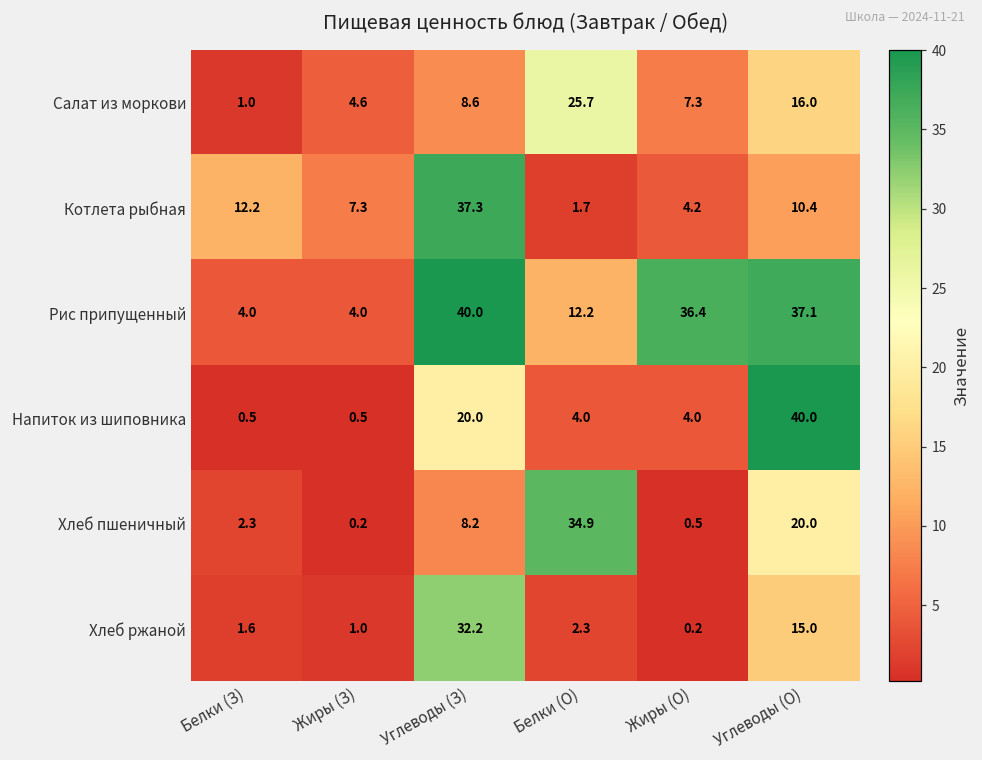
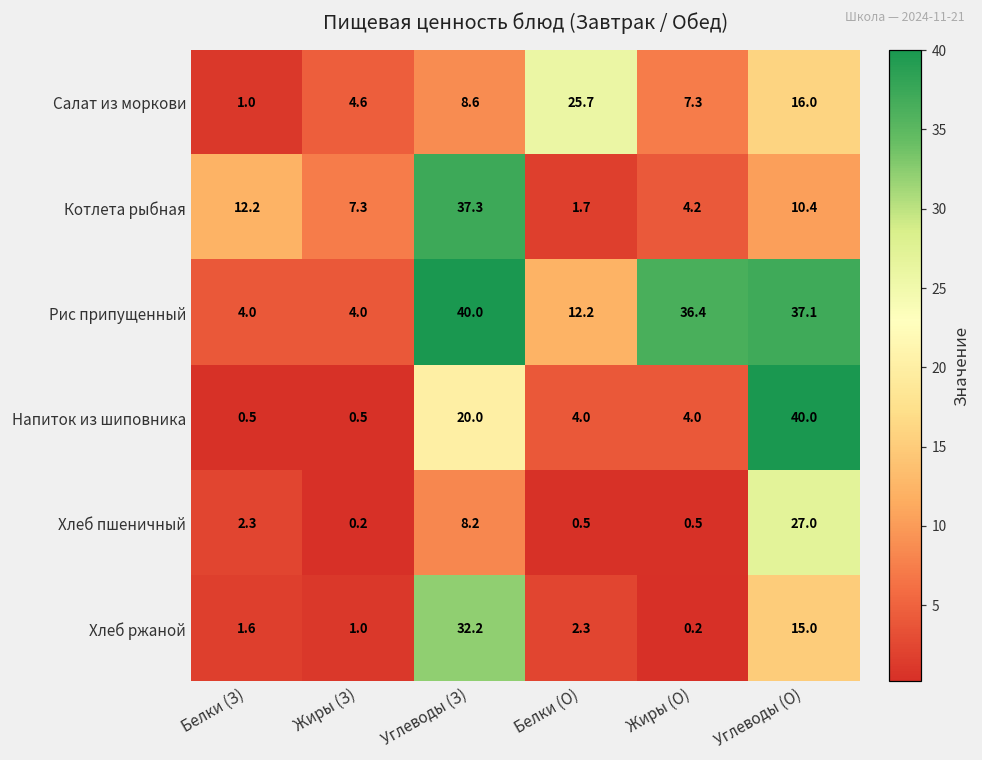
Хлеб пшеничный, Белки (О): 34.9 -> 0.5
Хлеб пшеничный, Углеводы (О): 20.0 -> 27.0
